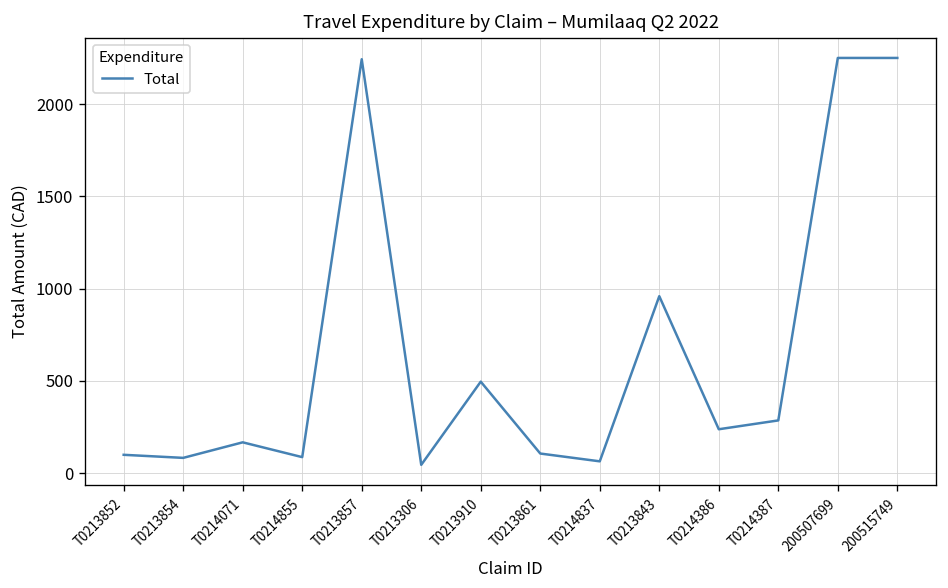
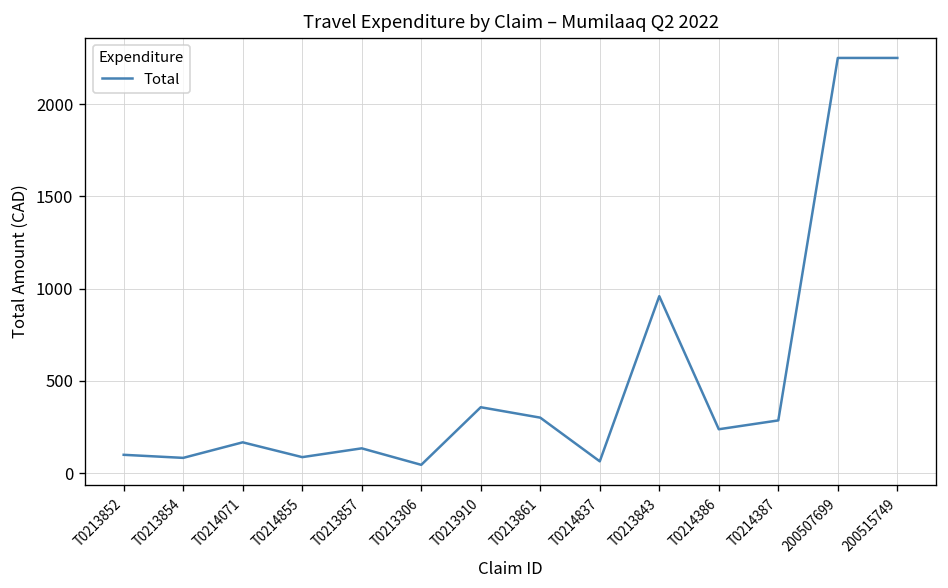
T0213857: 2240 -> 130
T0213910: 500 -> 360
T0213861: 110 -> 300
